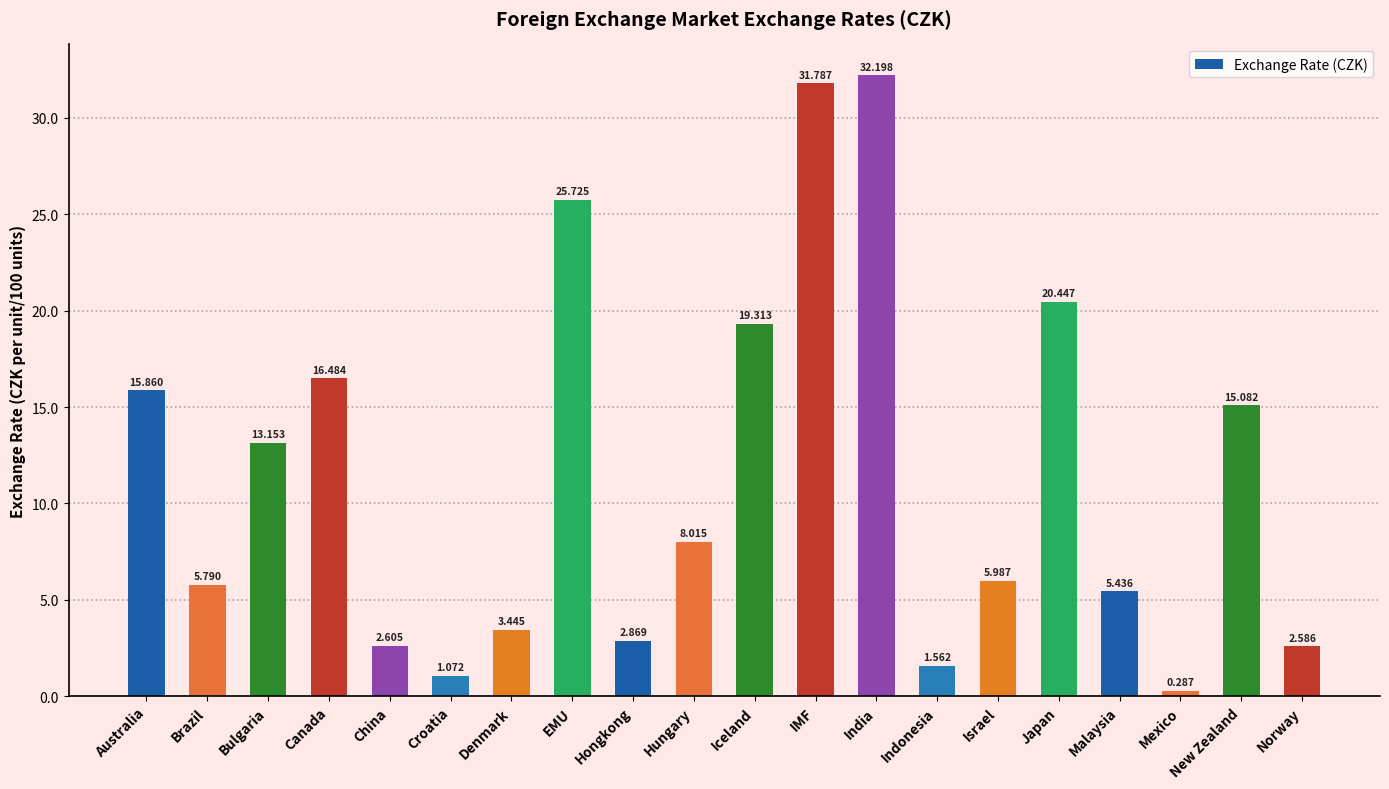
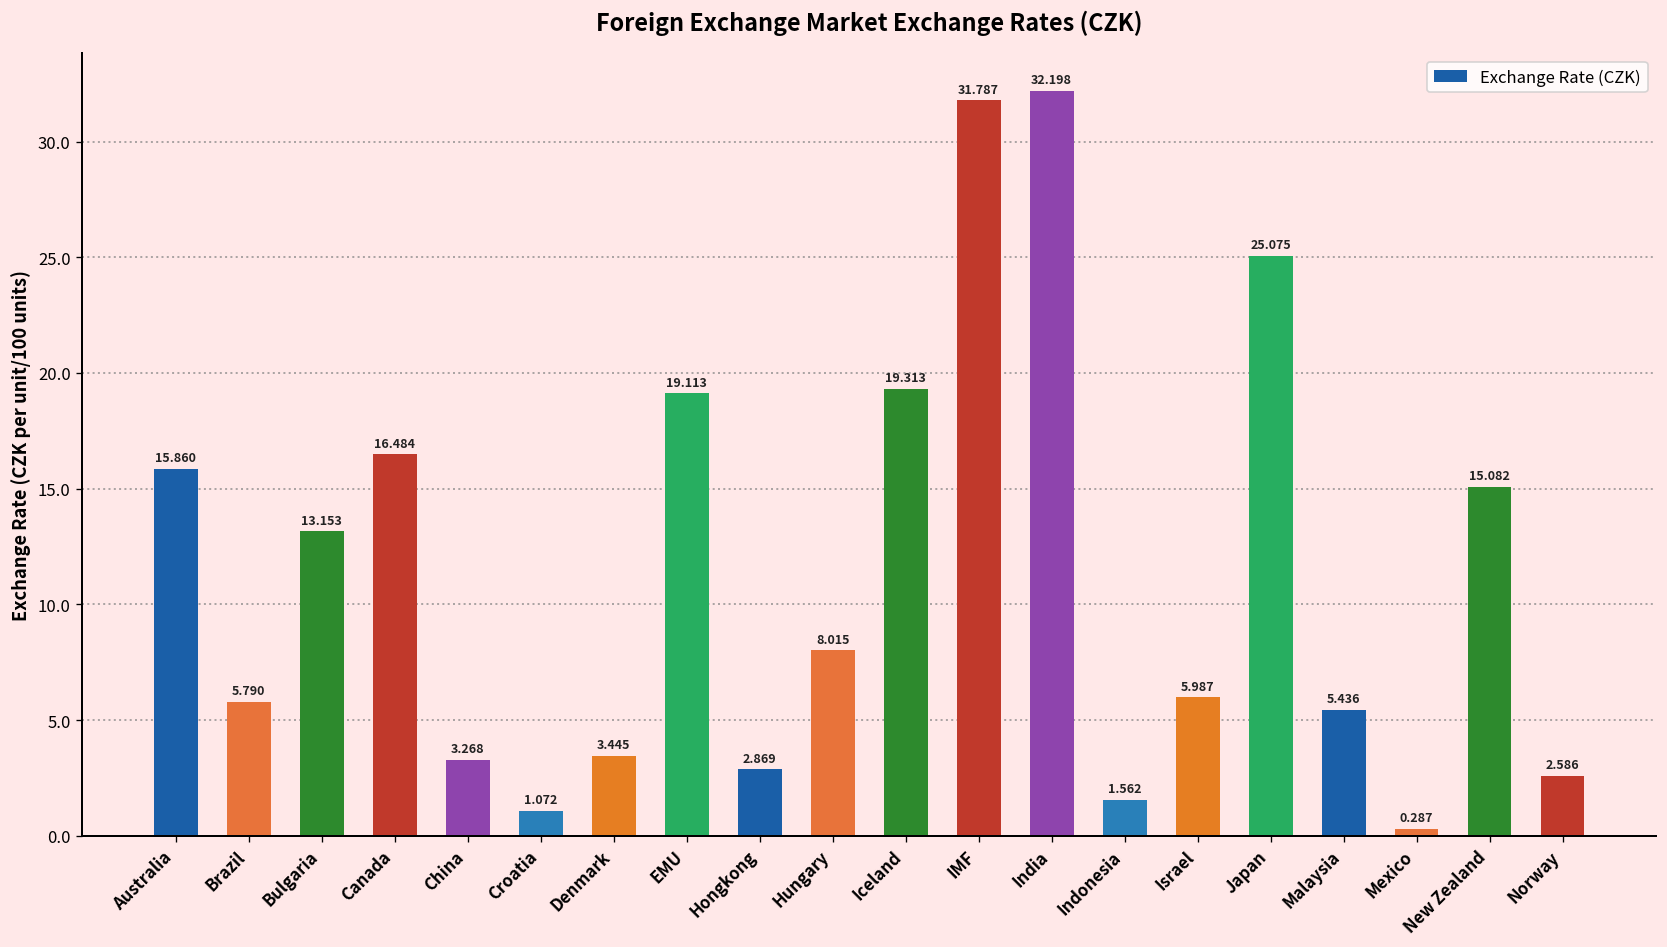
China: 2.605 -> 3.268
EMU: 25.725 -> 19.113
Japan: 20.447 -> 25.075
